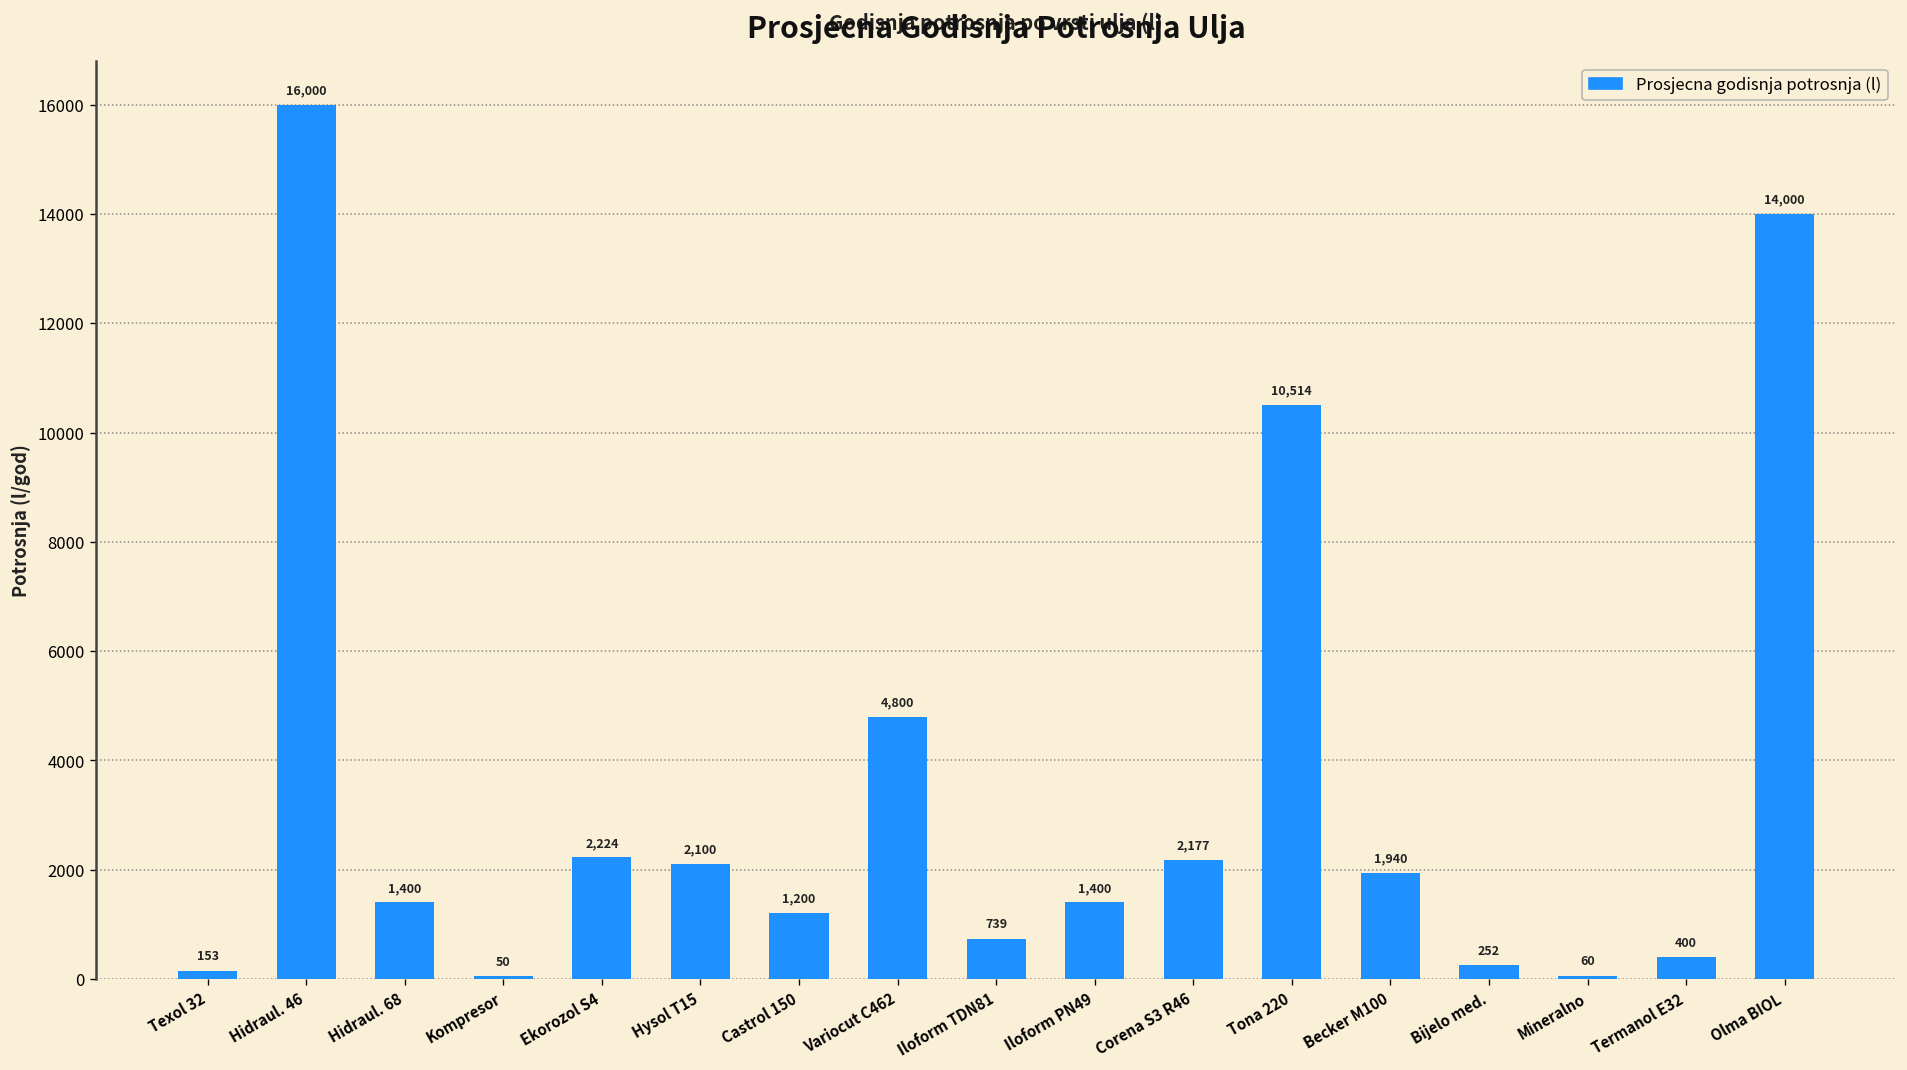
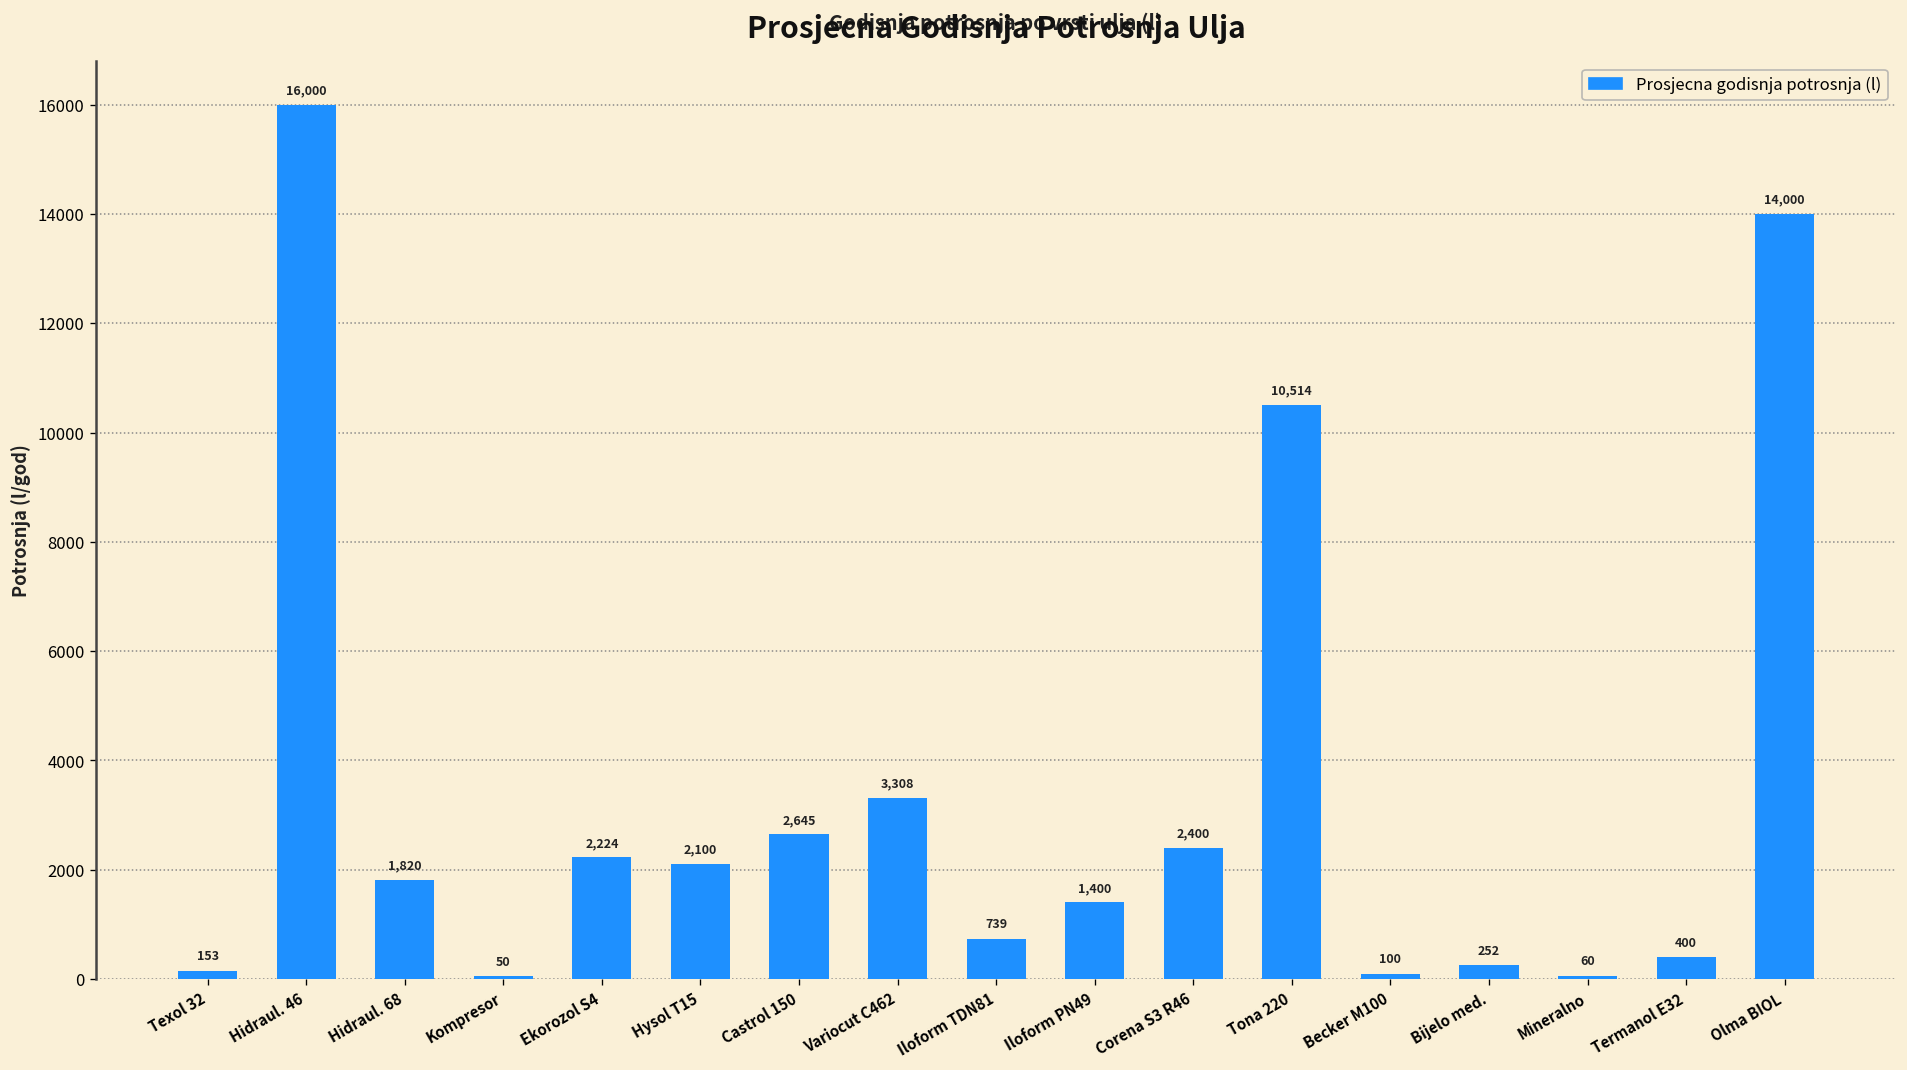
Hidraul. 68: 1,400 -> 1,820
Castrol 150: 1,200 -> 2,645
Variocut C462: 4,800 -> 3,308
Corena S3 R46: 2,177 -> 2,400
Becker M100: 1,940 -> 100
